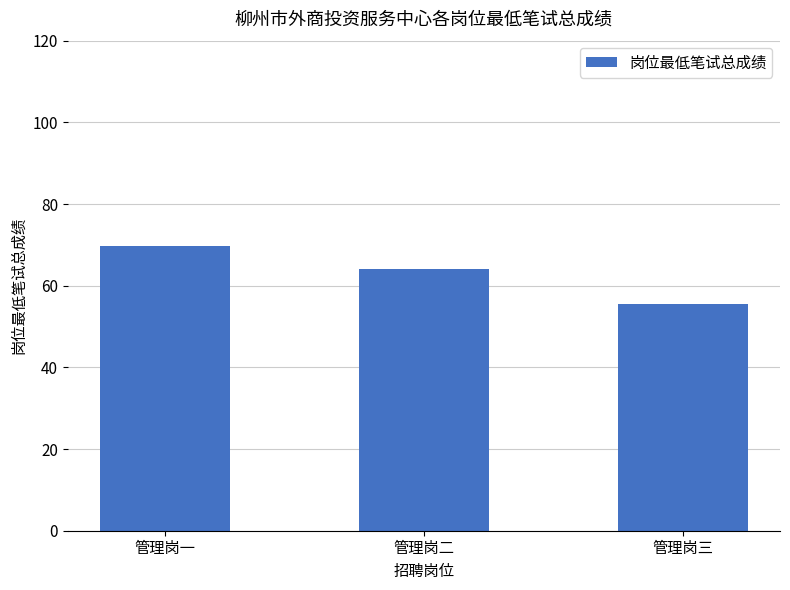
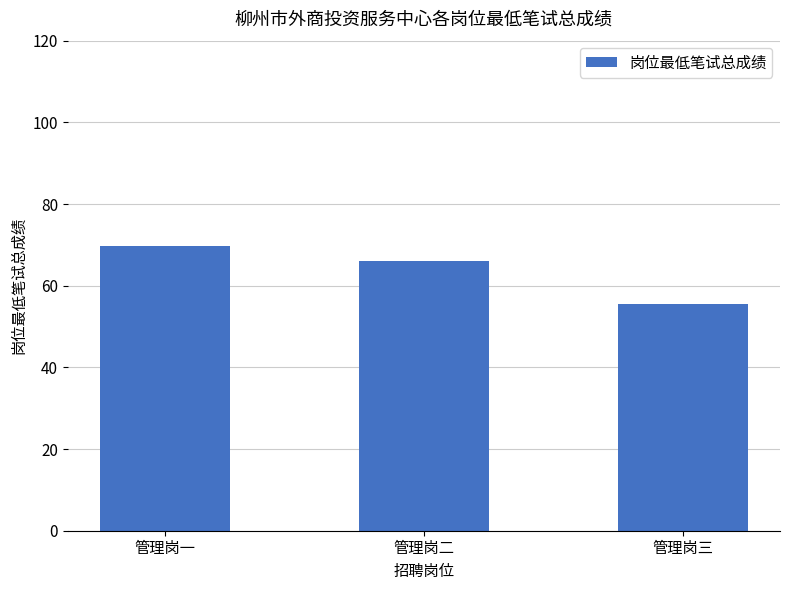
管理岗二: 64 -> 66
